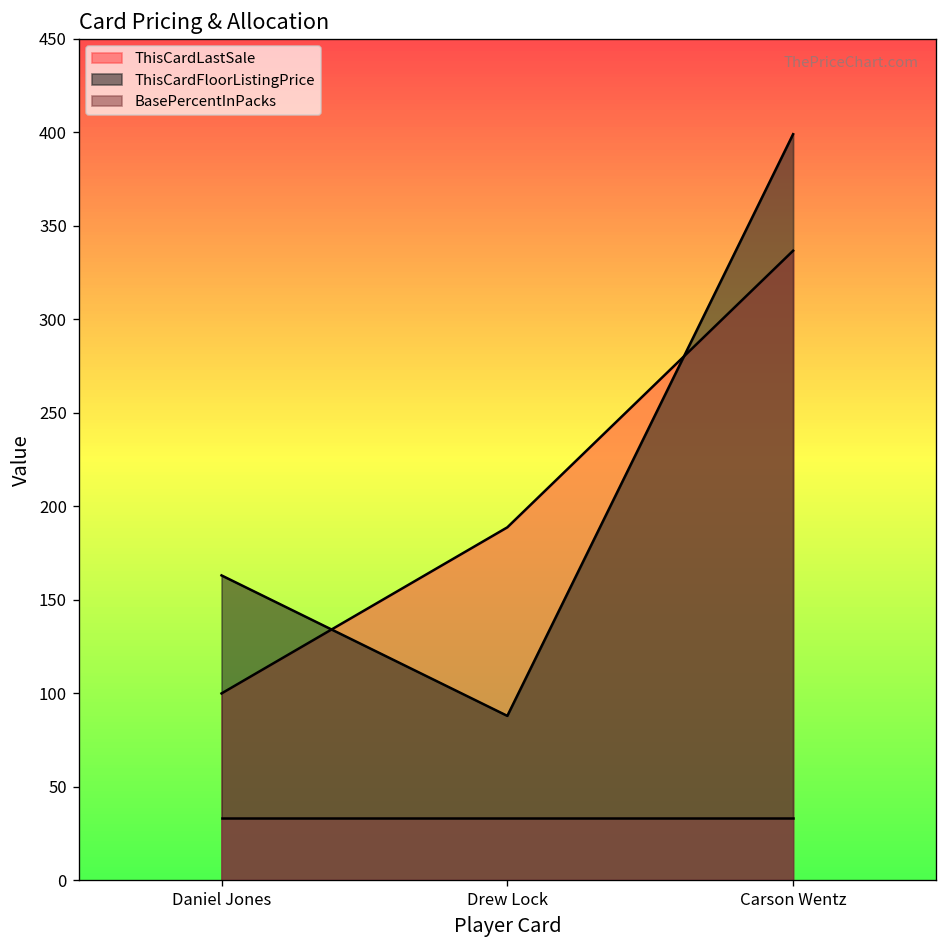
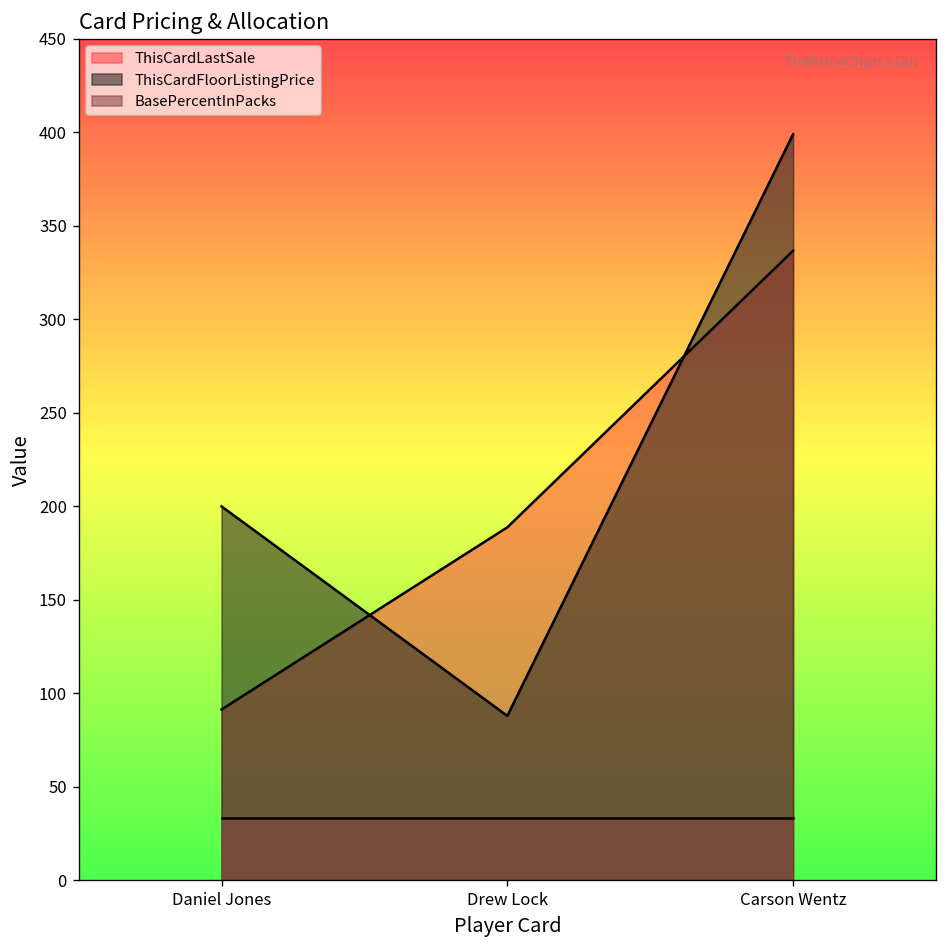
ThisCardLastSale, Daniel Jones: 100 -> 91
ThisCardFloorListingPrice, Daniel Jones: 163 -> 200
